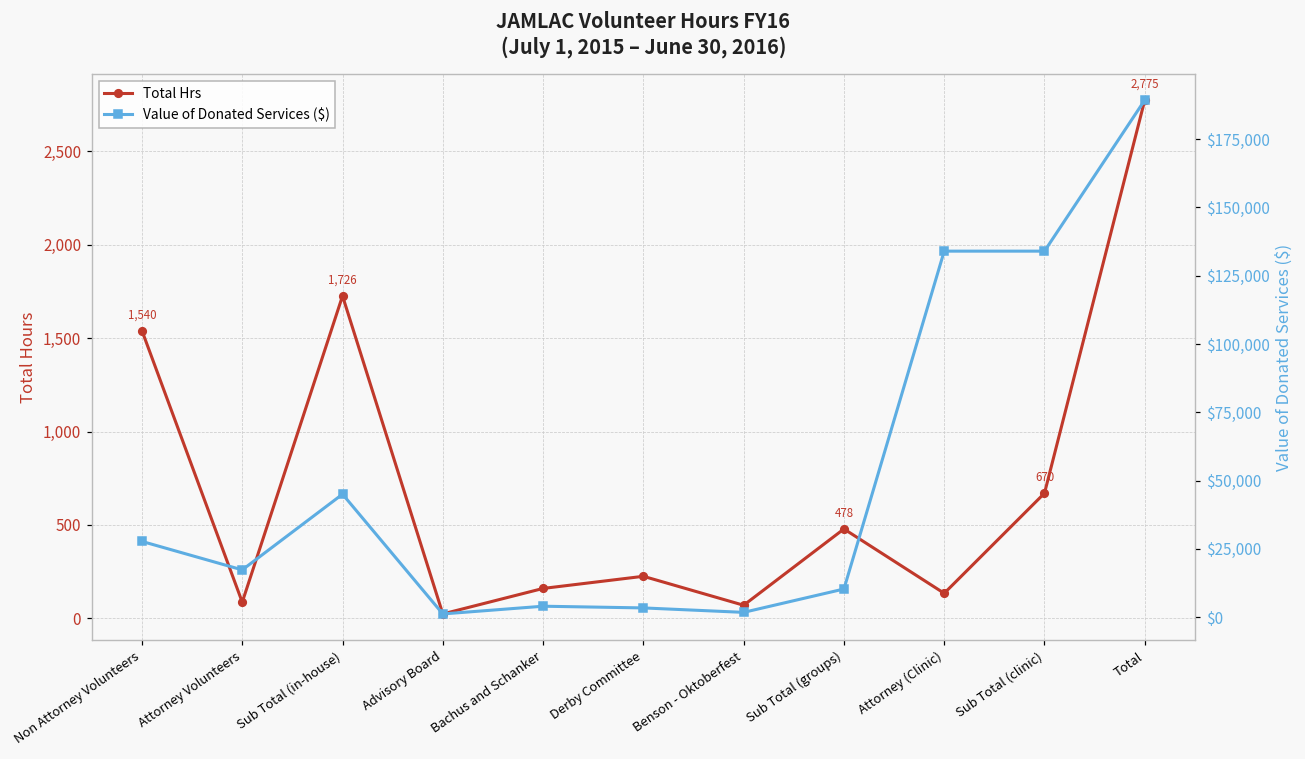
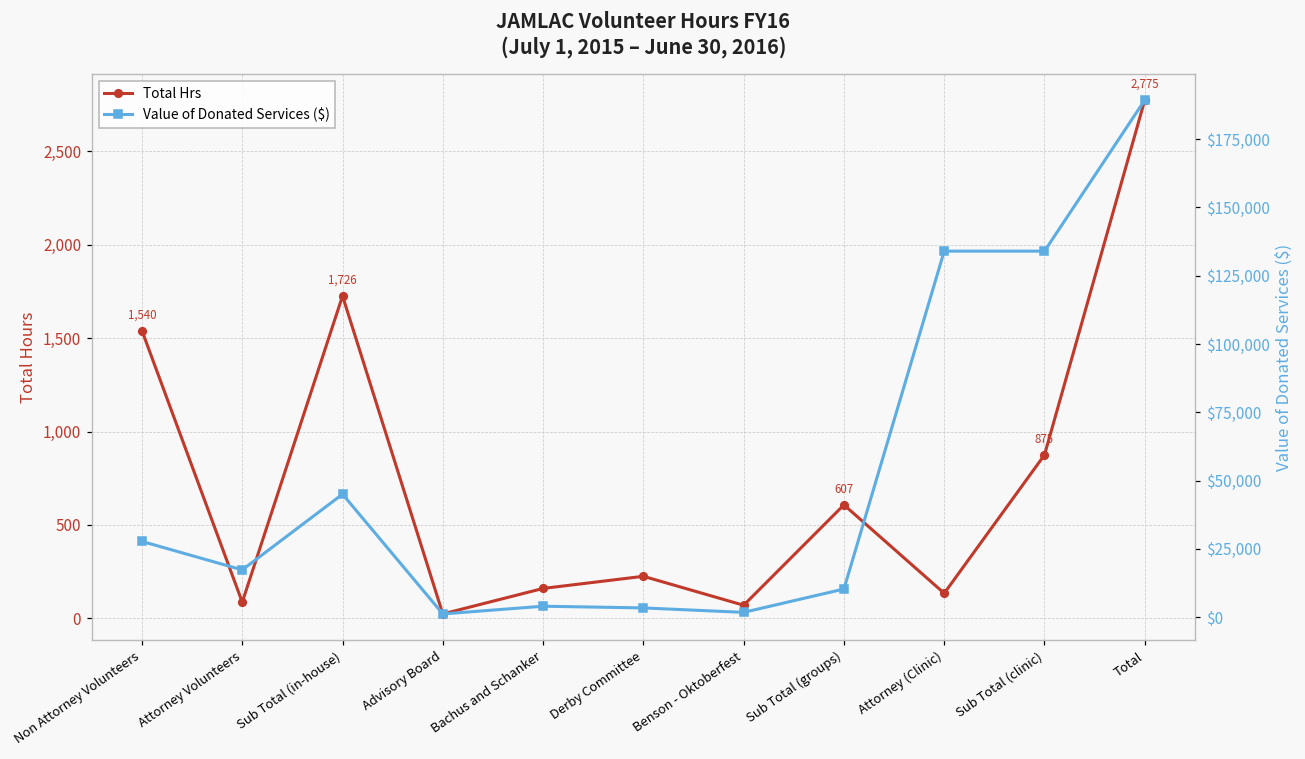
Total Hrs, Sub Total (groups): 478 -> 607
Total Hrs, Sub Total (clinic): 670 -> 875
